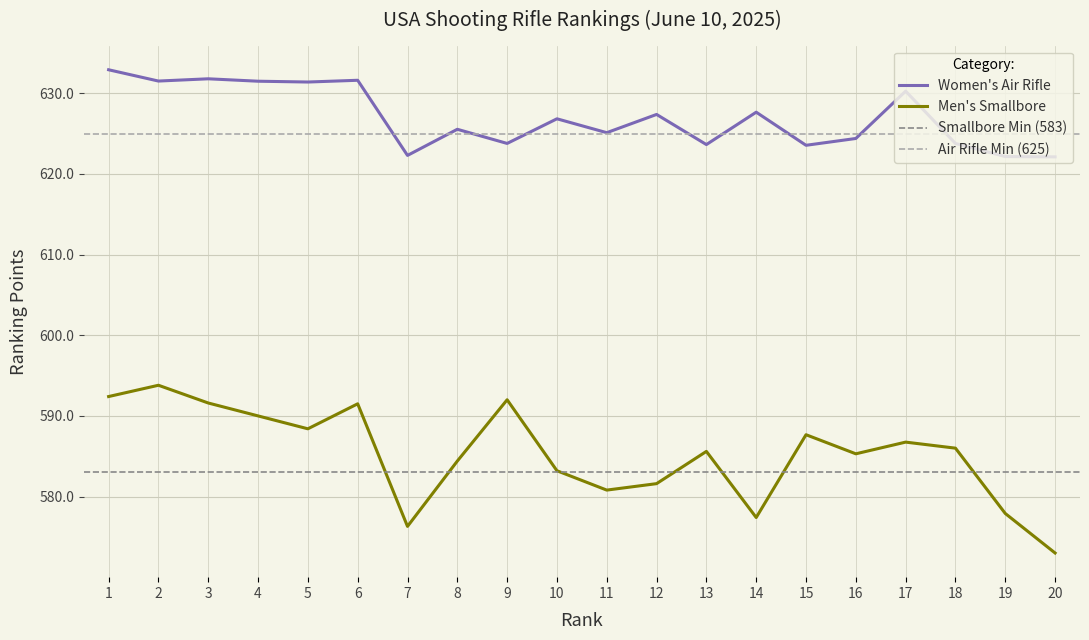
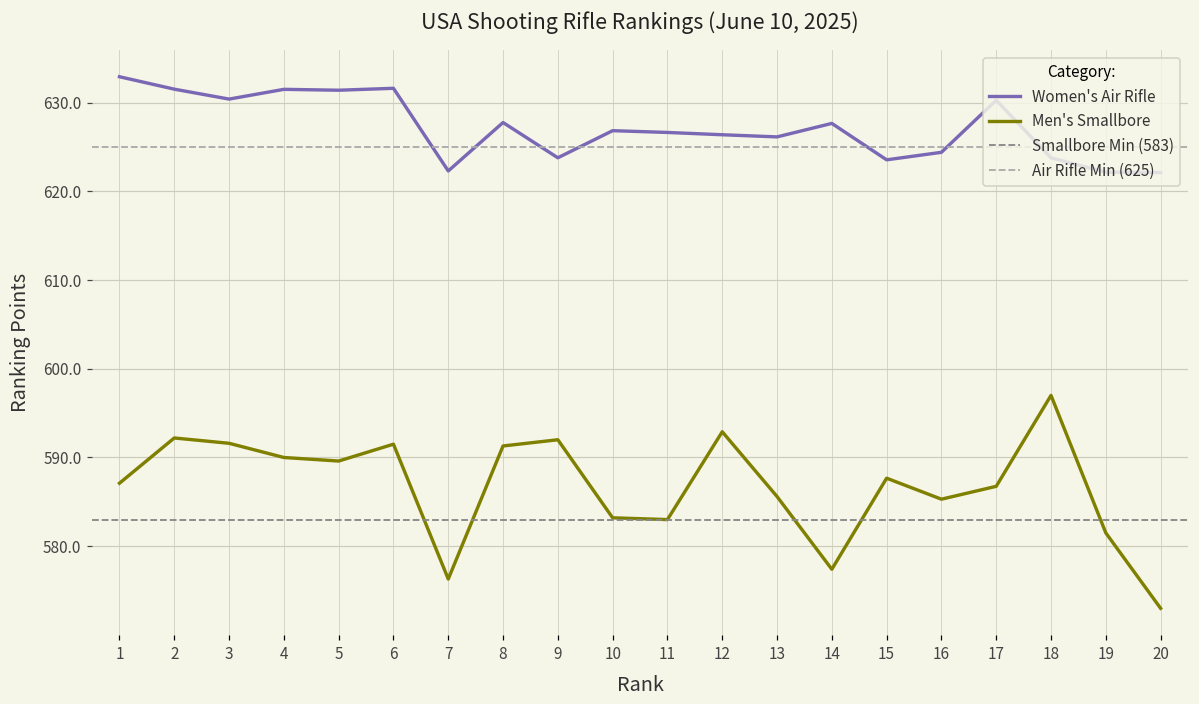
Men's Smallbore, 1: 592 -> 587
Men's Smallbore, 2: 594 -> 592
Women's Air Rifle, 3: 632 -> 630
Men's Smallbore, 5: 588 -> 590
Women's Air Rifle, 8: 626 -> 628
Men's Smallbore, 8: 584 -> 591
Women's Air Rifle, 11: 625 -> 627
Men's Smallbore, 11: 581 -> 583
Women's Air Rifle, 12: 627 -> 626
Men's Smallbore, 12: 582 -> 593
Women's Air Rifle, 13: 624 -> 626
Men's Smallbore, 18: 586 -> 597
Men's Smallbore, 19: 578 -> 582
